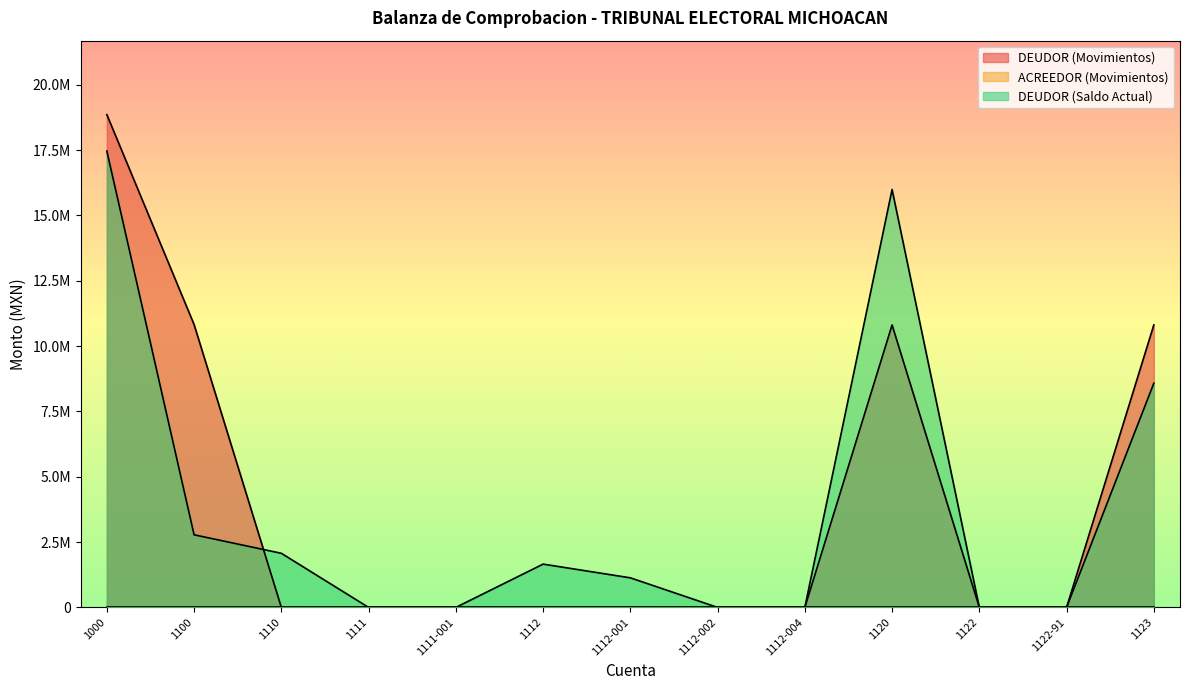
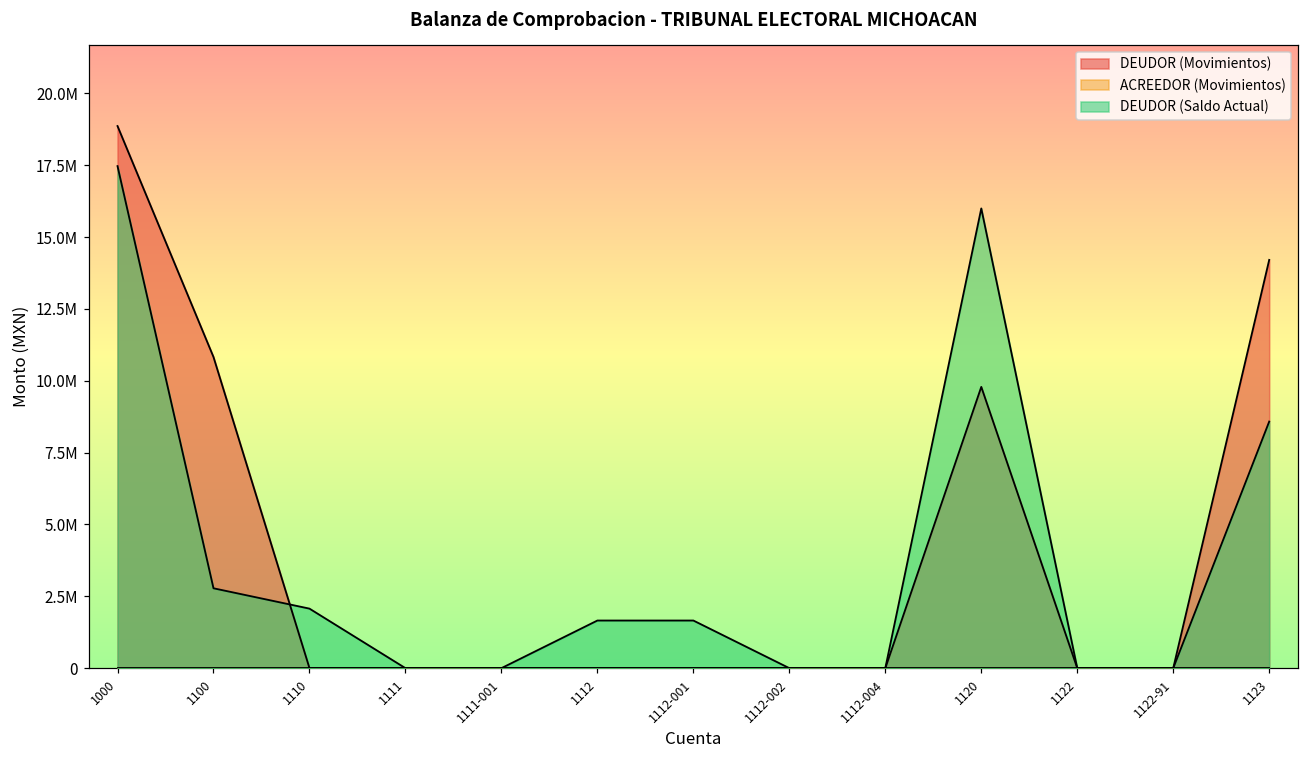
DEUDOR (Saldo Actual), 1112-001: 1100000 -> 1700000
DEUDOR (Movimientos), 1120: 10800000 -> 9800000
DEUDOR (Movimientos), 1123: 10800000 -> 14200000
